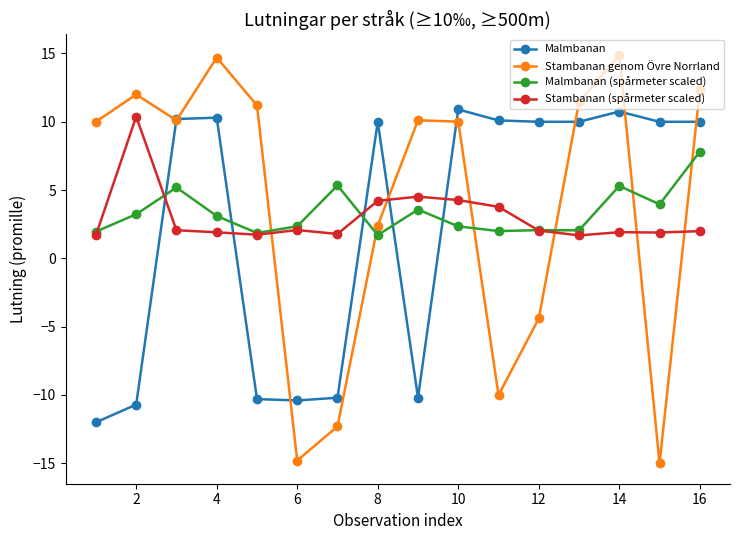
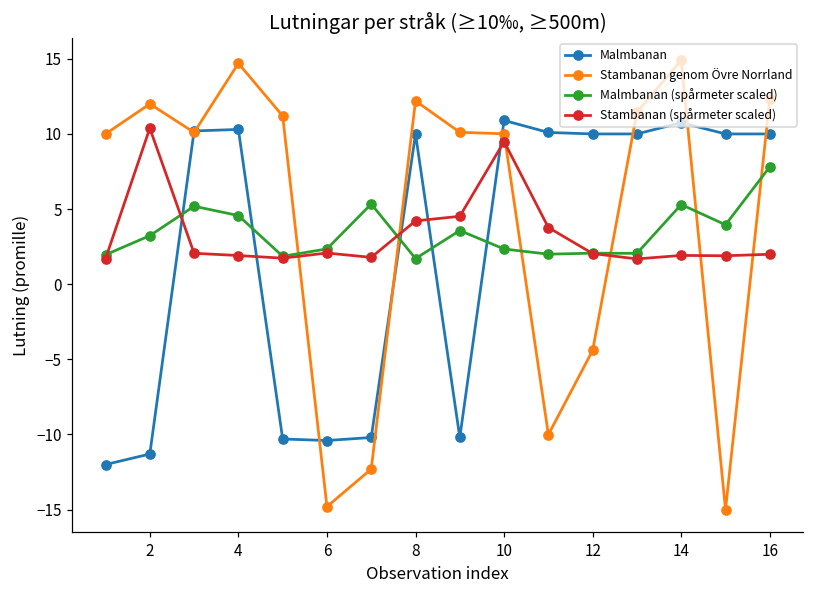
Malmbanan, 2: -10.7 -> -11.3
Malmbanan (spårmeter scaled), 4: 3.1 -> 4.6
Stambanan genom Övre Norrland, 8: 2.4 -> 12.2
Stambanan (spårmeter scaled), 10: 4.3 -> 9.5
